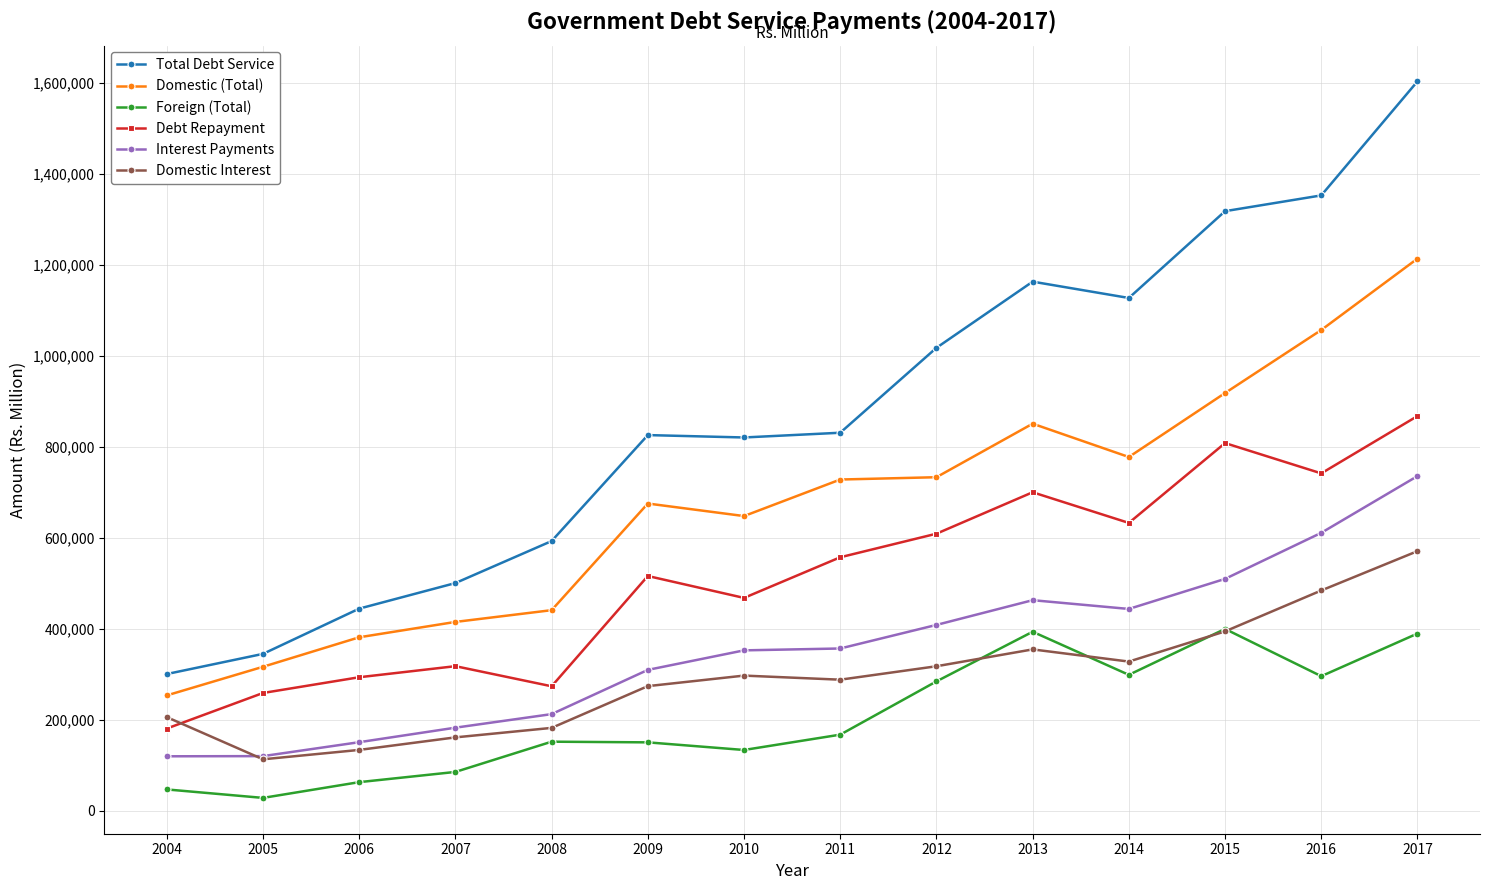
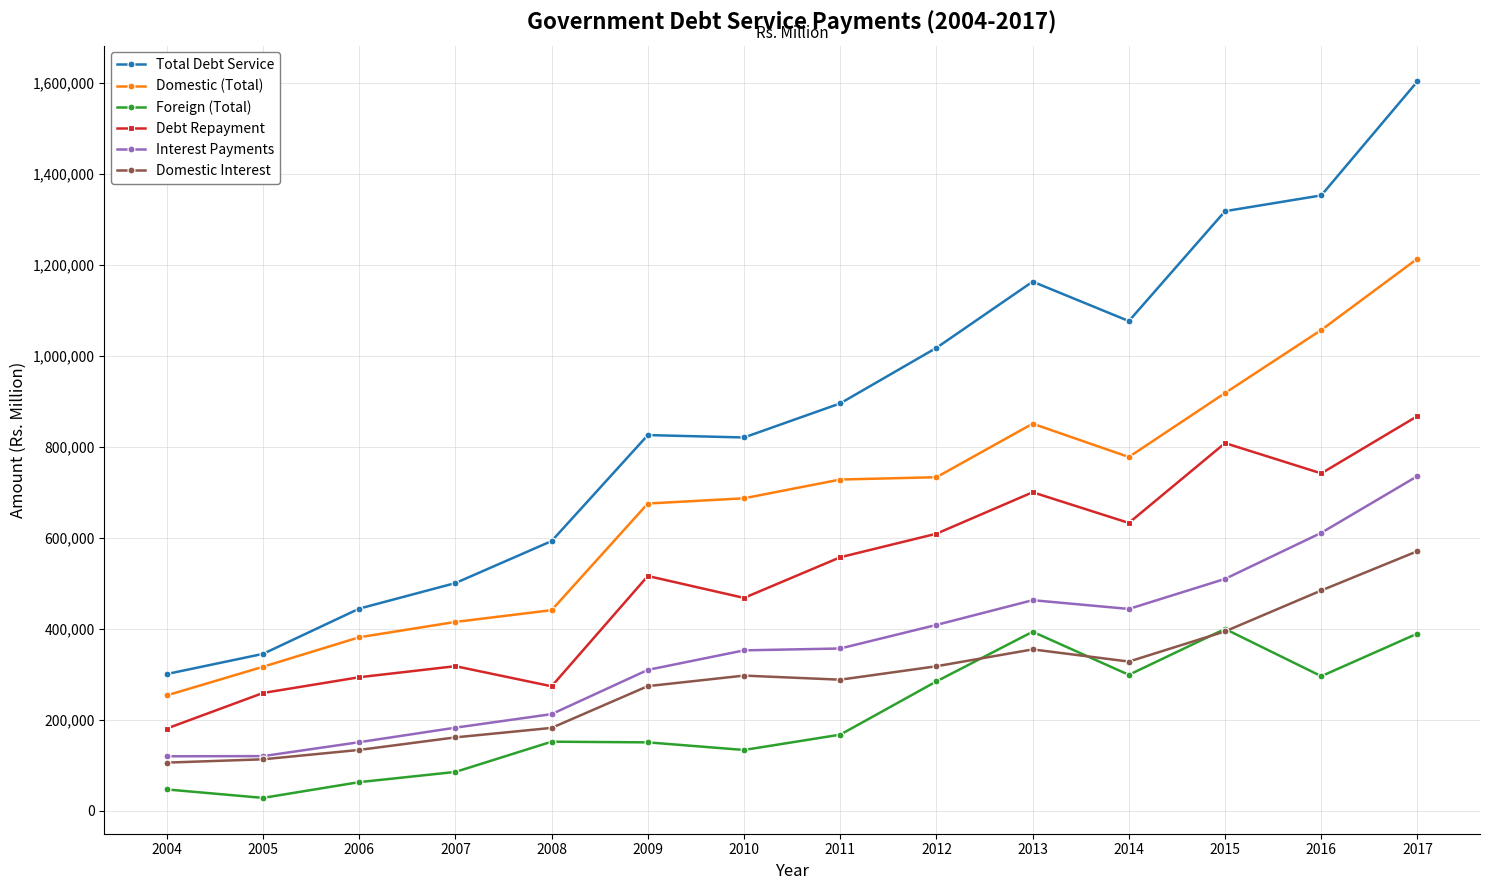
Domestic Interest, 2004: 210,000 -> 110,000
Domestic (Total), 2010: 650,000 -> 690,000
Total Debt Service, 2011: 830,000 -> 900,000
Total Debt Service, 2014: 1,130,000 -> 1,080,000
